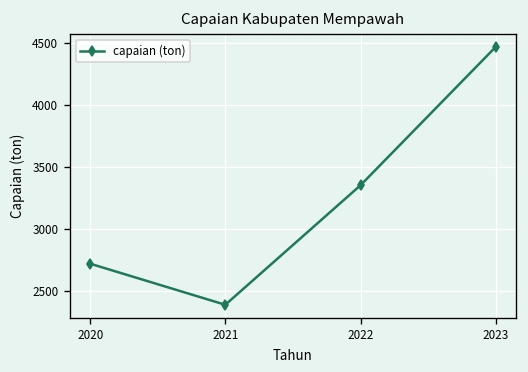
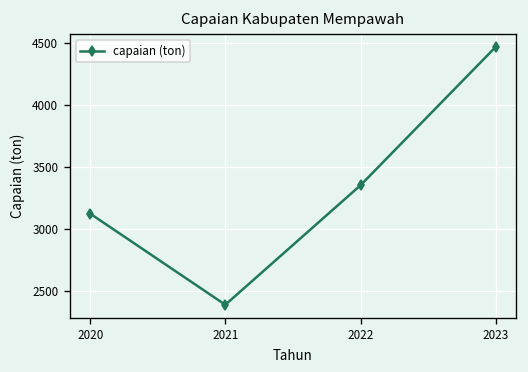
2020: 2720 -> 3120
